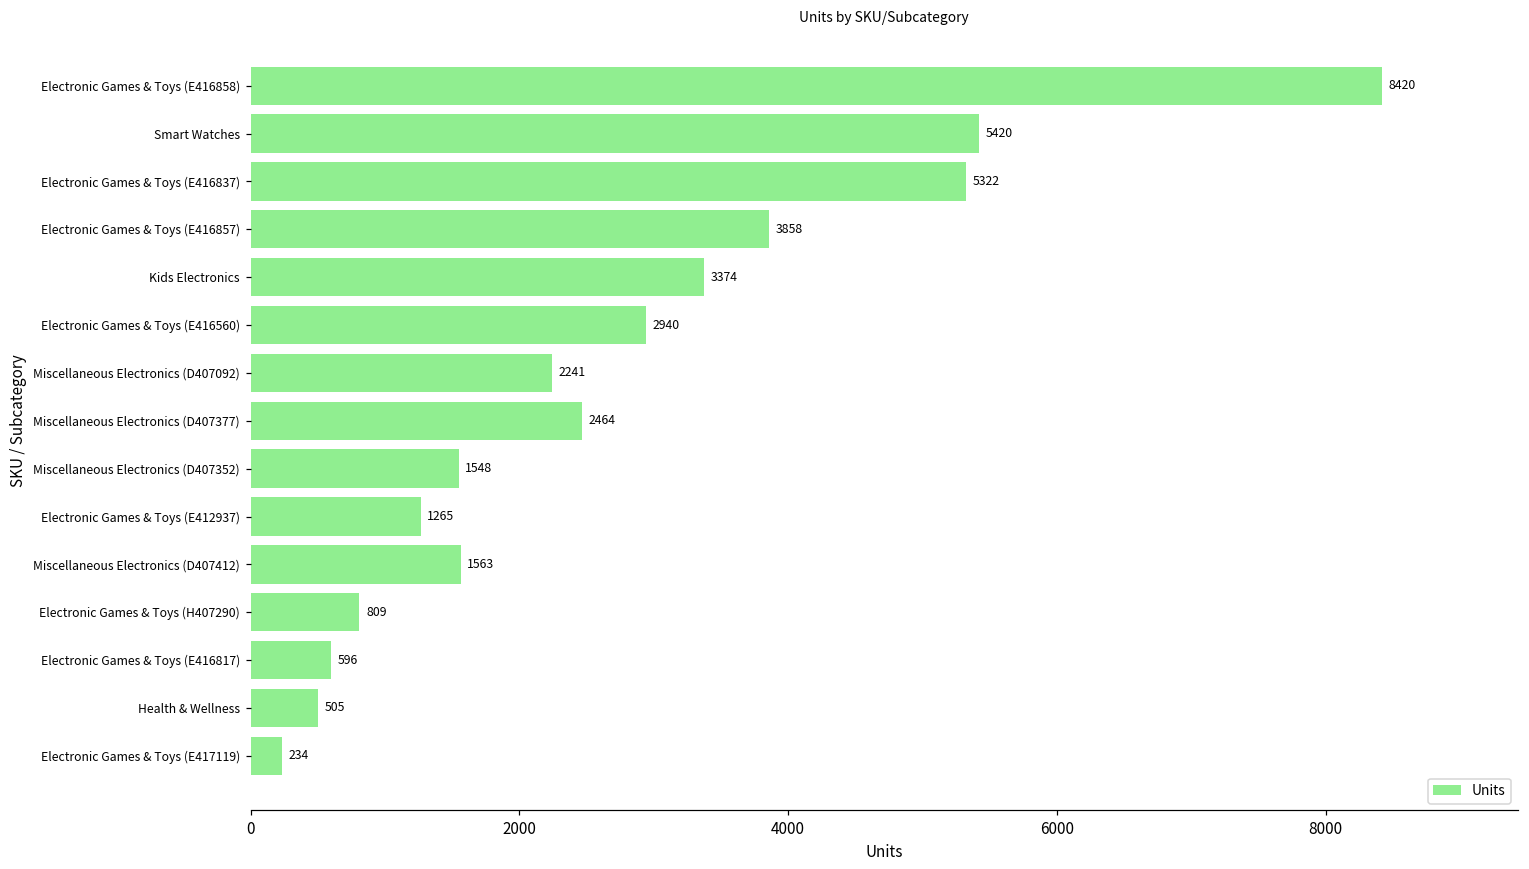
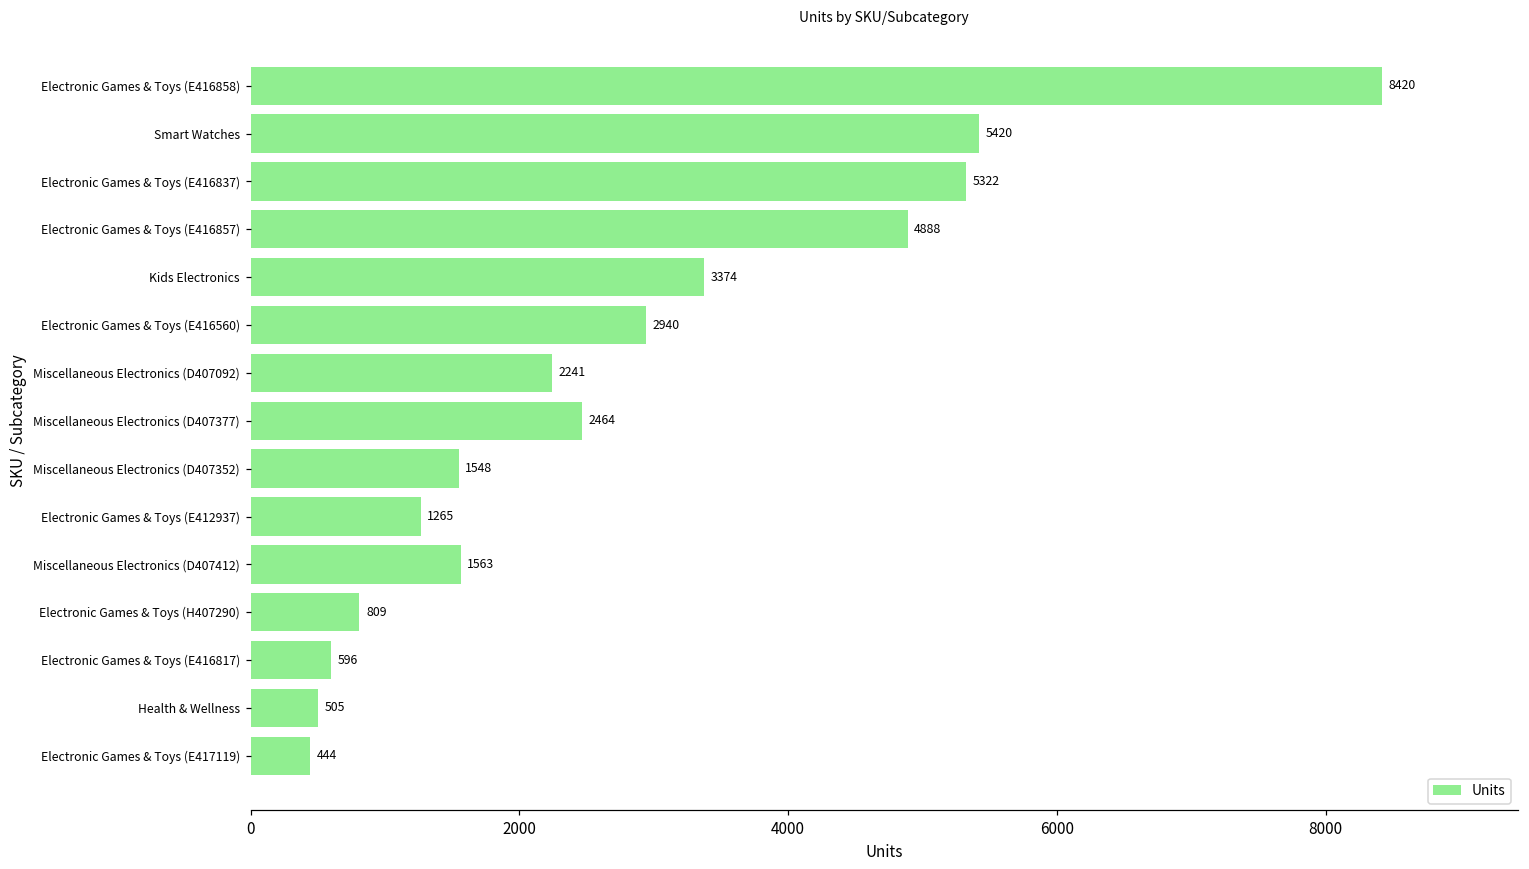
Electronic Games & Toys (E416857): 3858 -> 4888
Electronic Games & Toys (E417119): 234 -> 444
